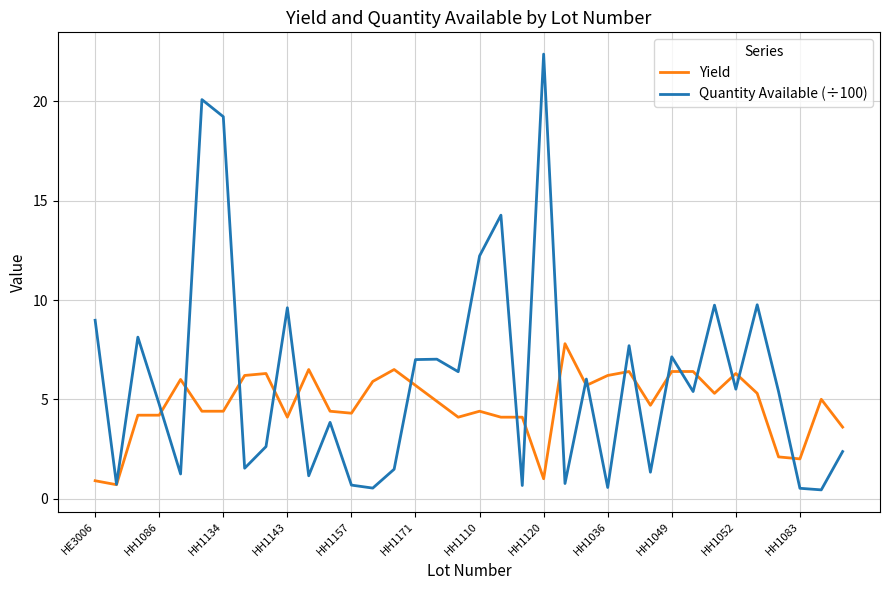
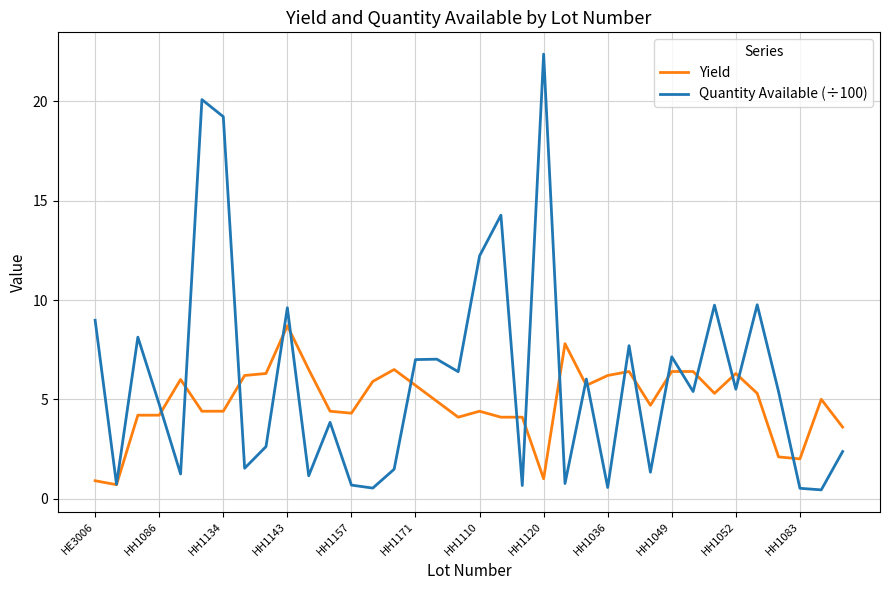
Yield, HH1143: 4.1 -> 8.7
